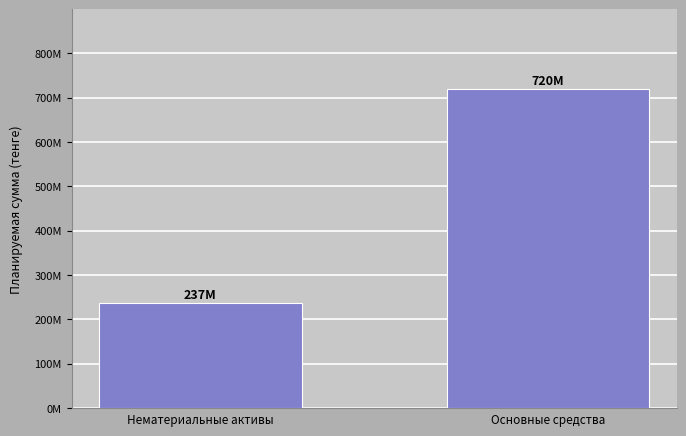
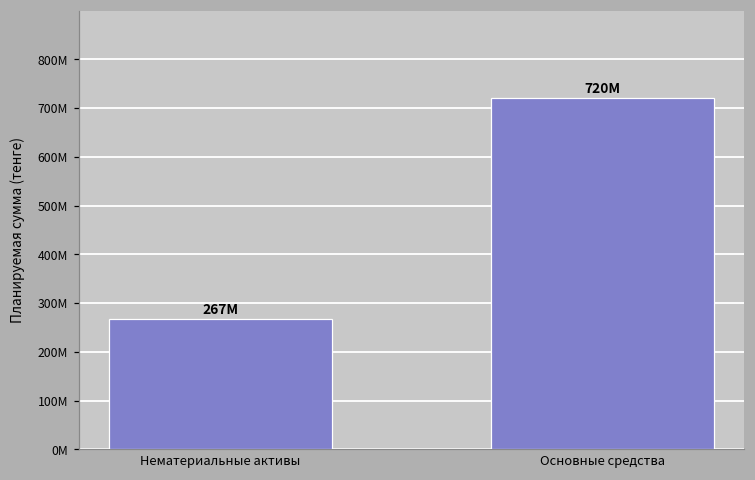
Нематериальные активы: 237M -> 267M
